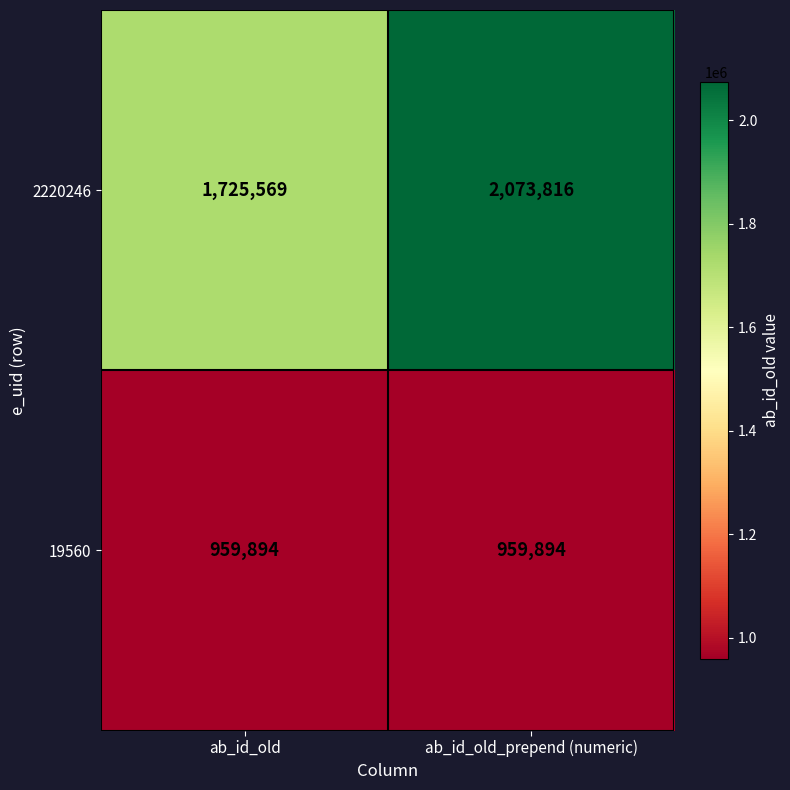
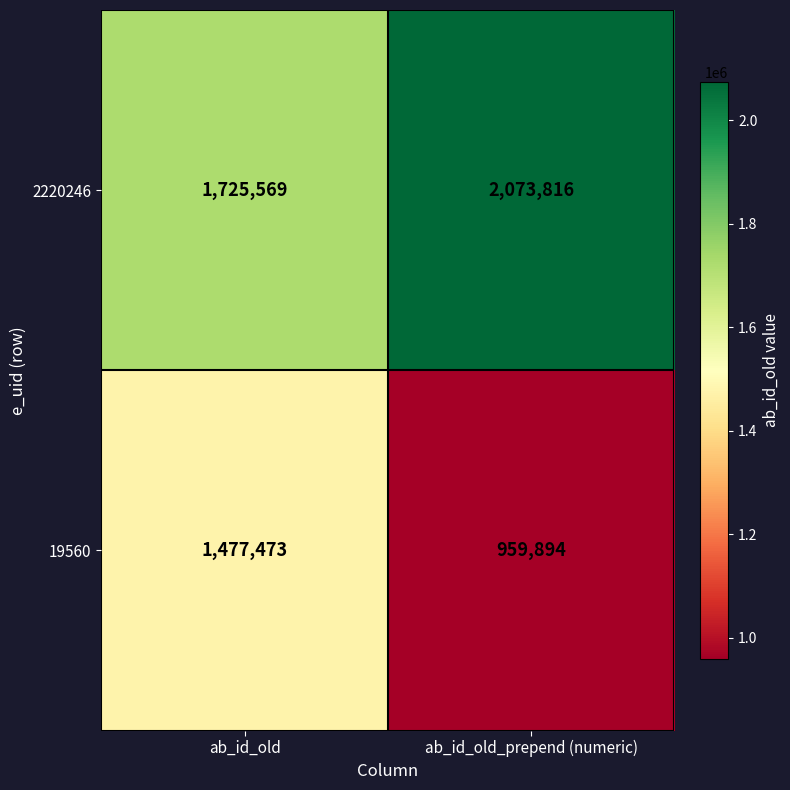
19560, ab_id_old: 959,894 -> 1,477,473
